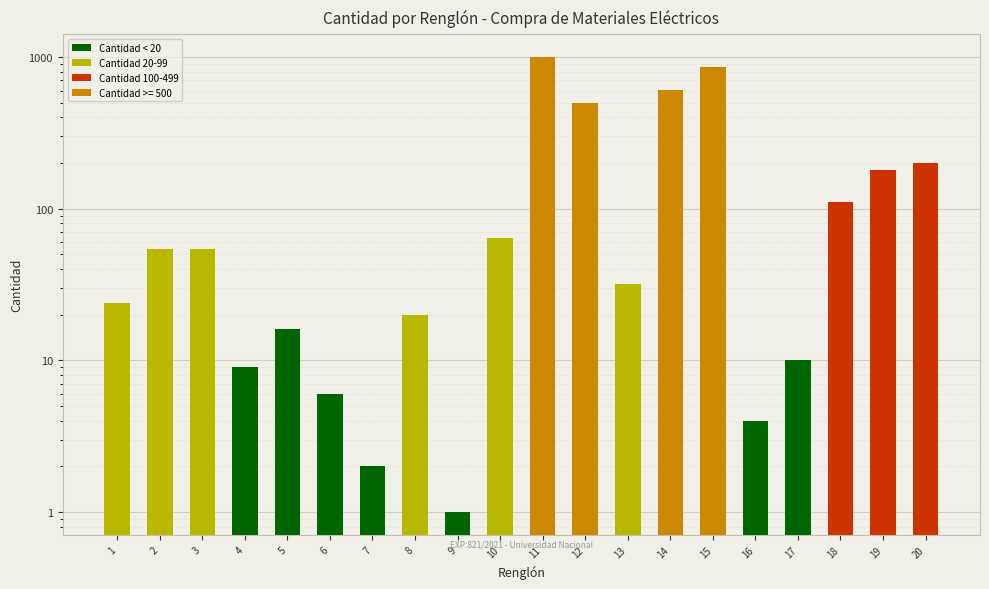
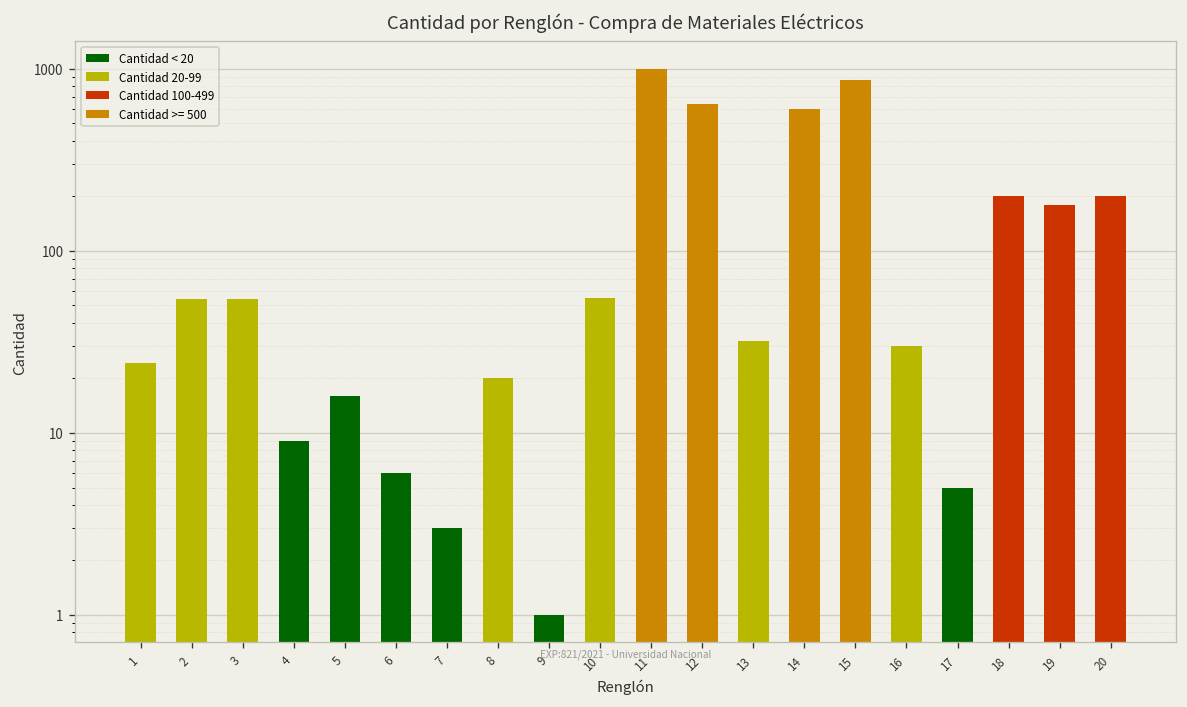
7: 2 -> 3
10: 64 -> 55
12: 500 -> 640
16: 4 -> 30
17: 10 -> 5
18: 110 -> 200
